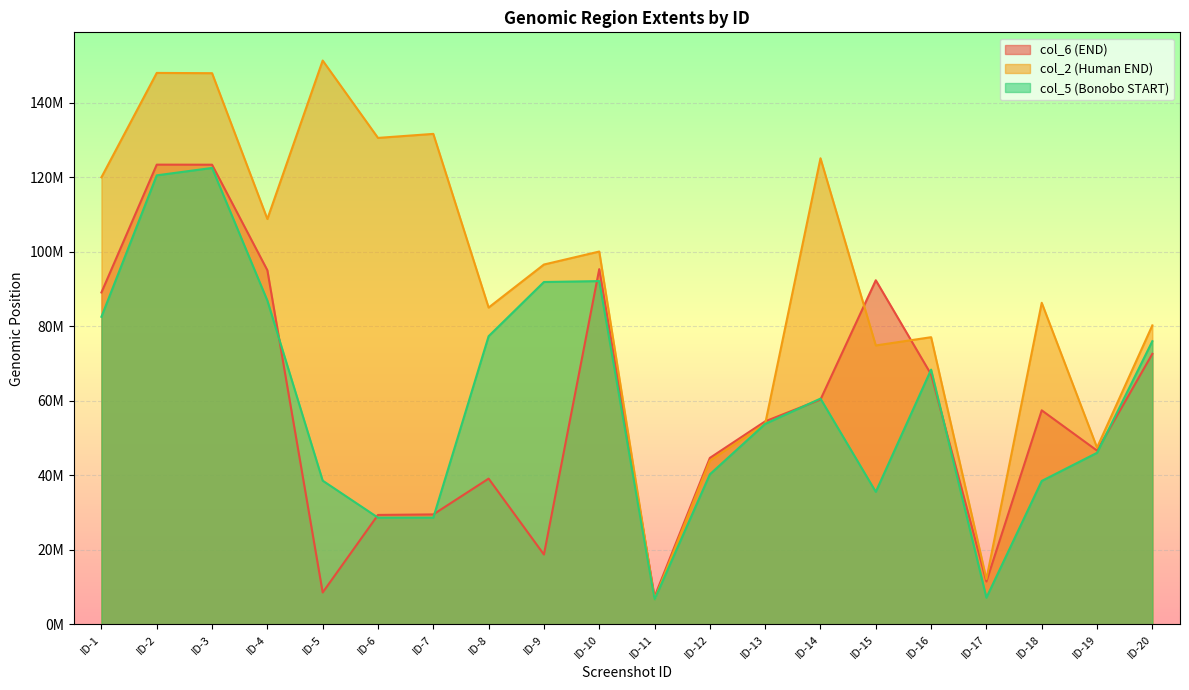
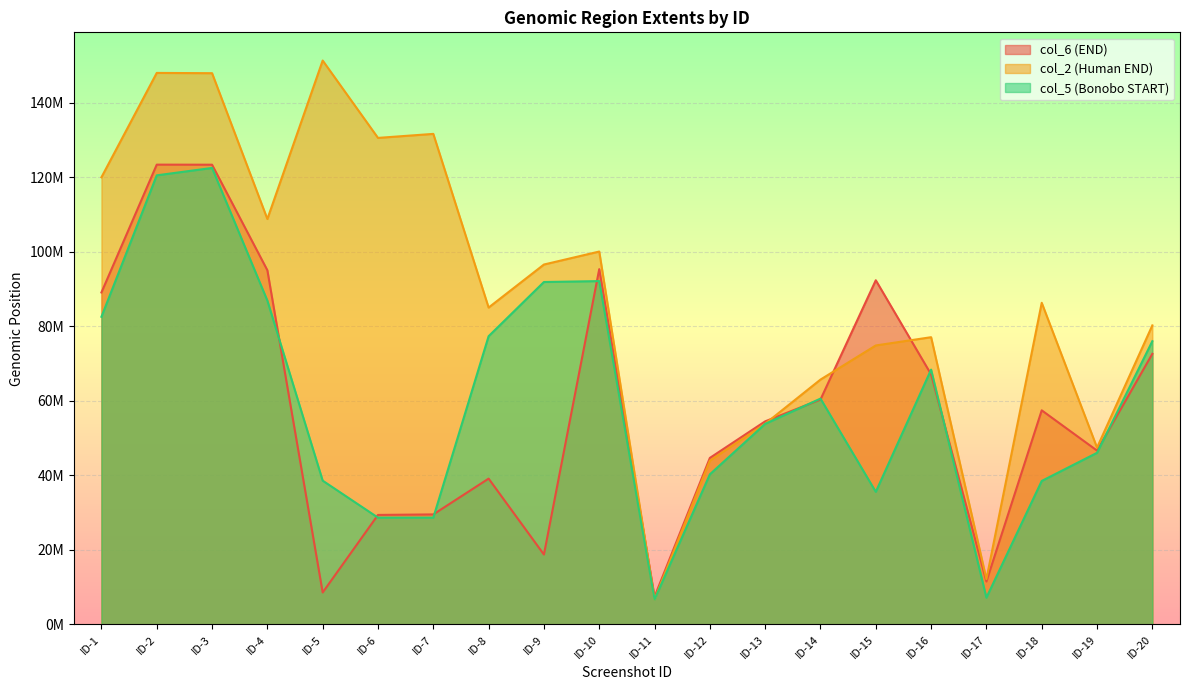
col_2 (Human END), ID-14: 125000000 -> 66000000
